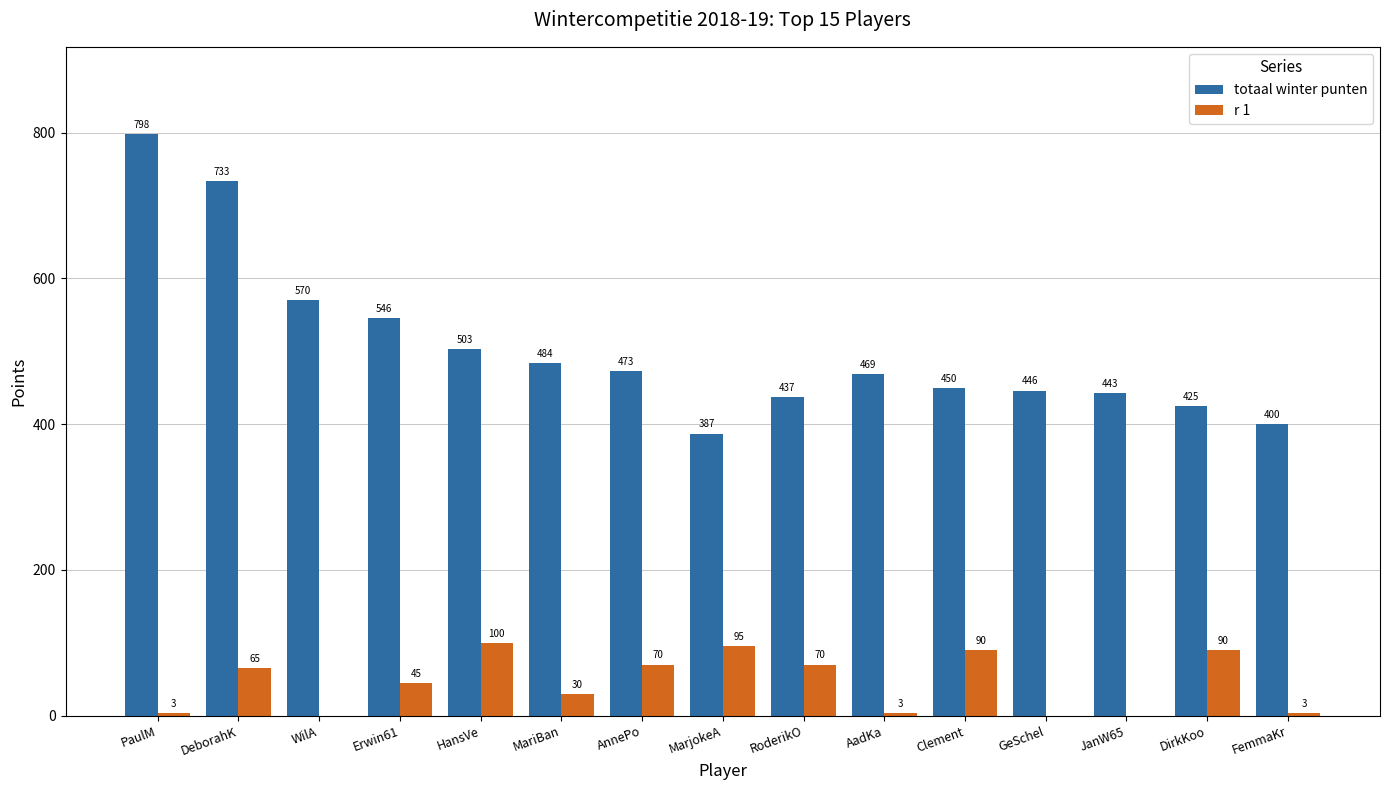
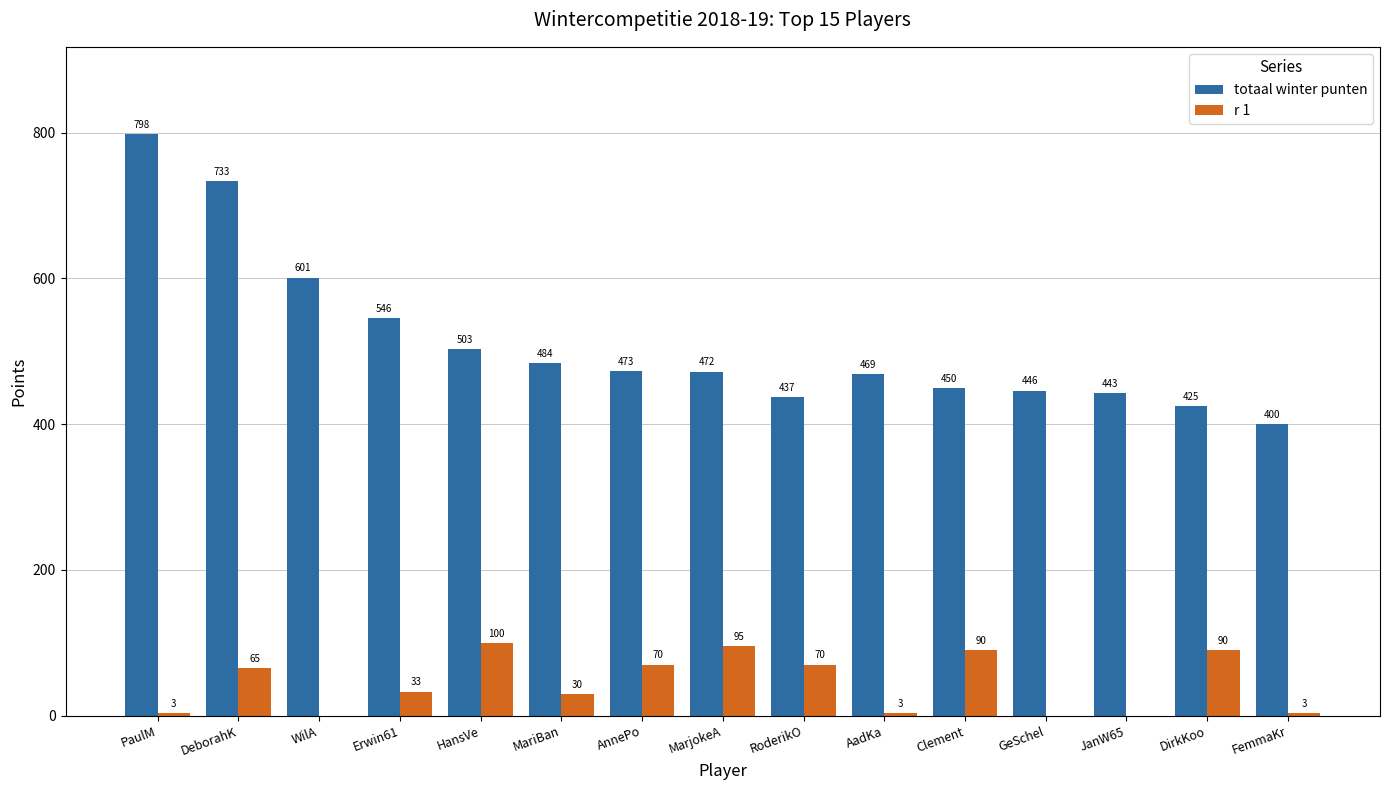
totaal winter punten, WilA: 570 -> 601
r 1, Erwin61: 45 -> 33
totaal winter punten, MarjokeA: 387 -> 472
